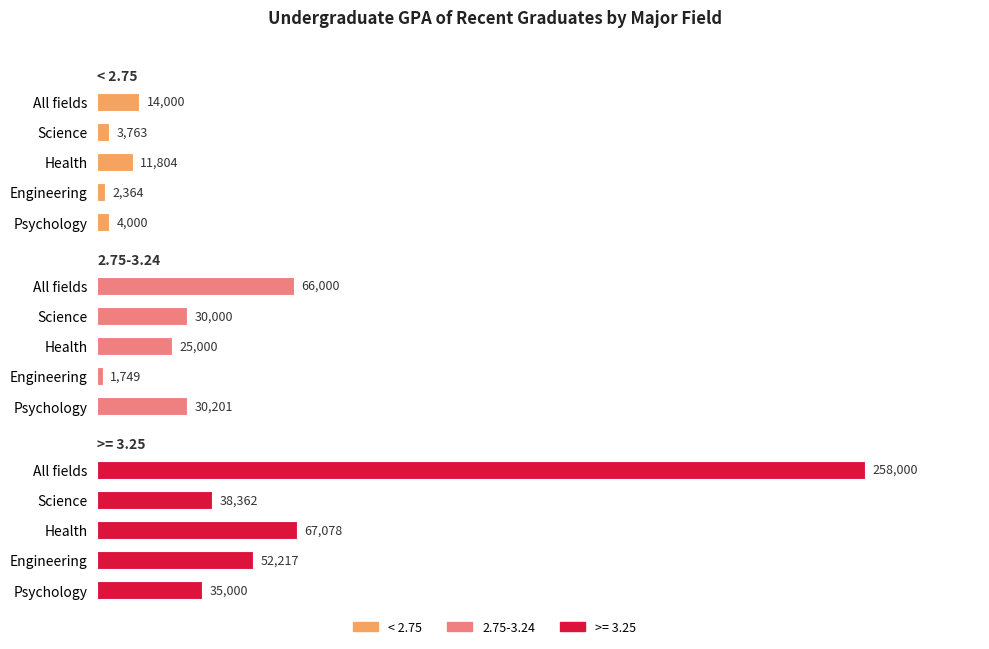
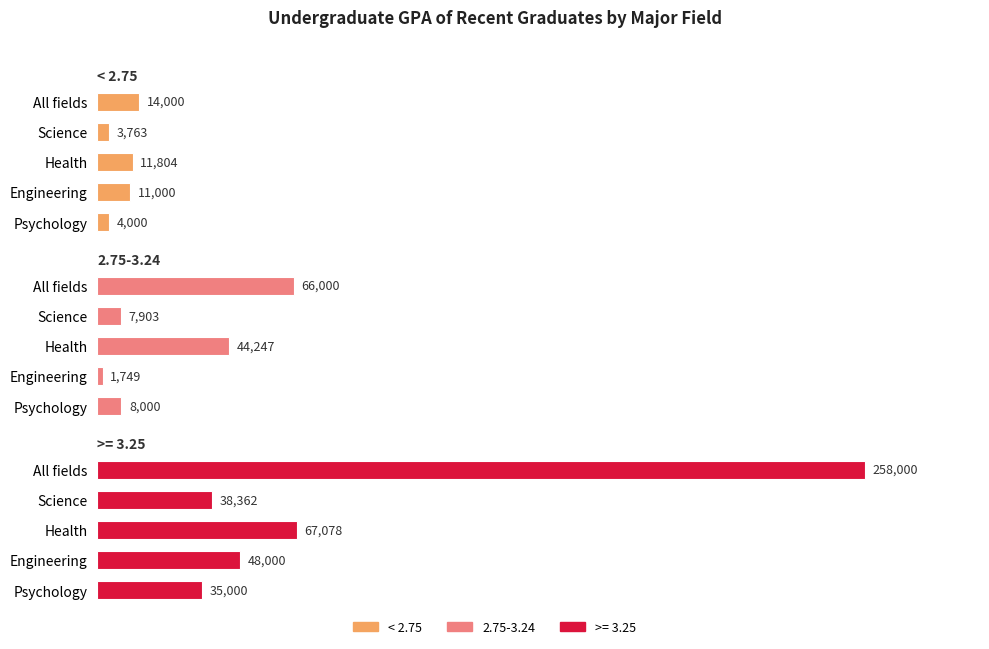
< 2.75, Engineering: 2,364 -> 11,000
2.75-3.24, Science: 30,000 -> 7,903
2.75-3.24, Health: 25,000 -> 44,247
2.75-3.24, Psychology: 30,201 -> 8,000
>= 3.25, Engineering: 52,217 -> 48,000
